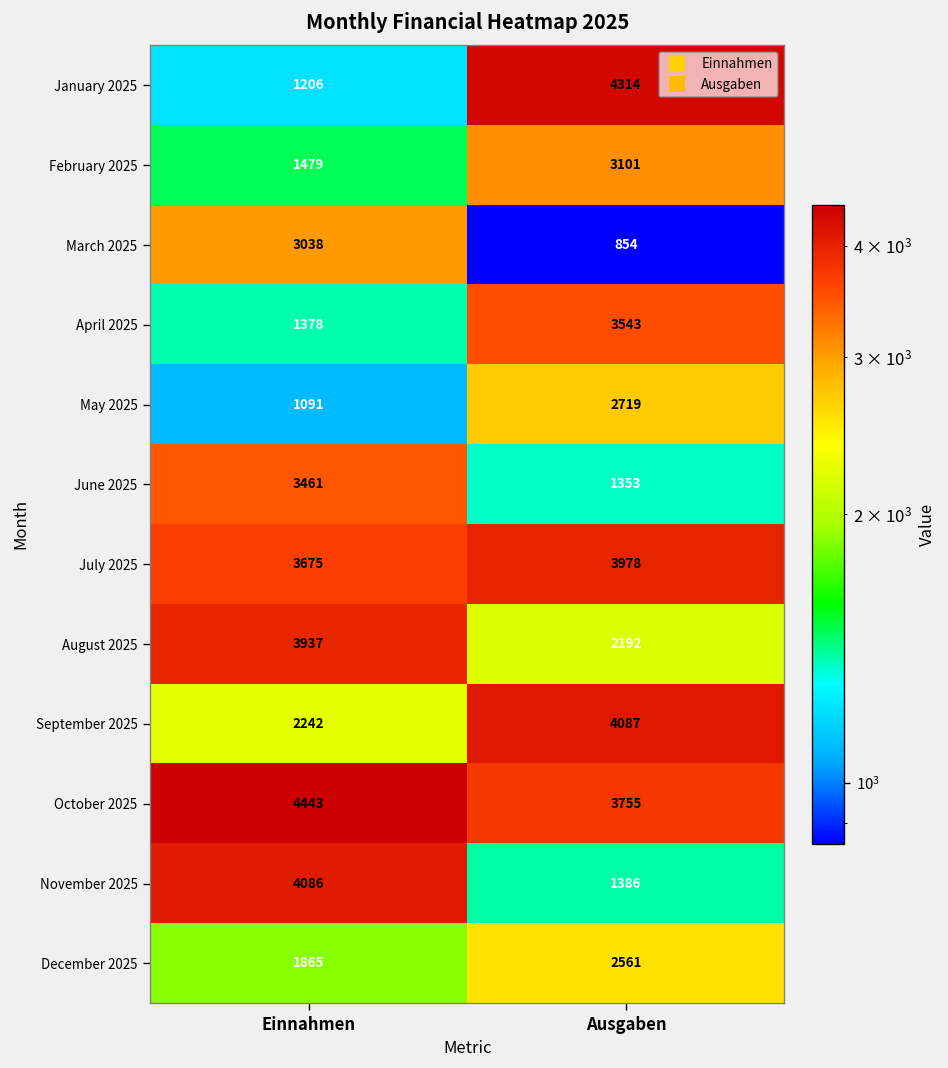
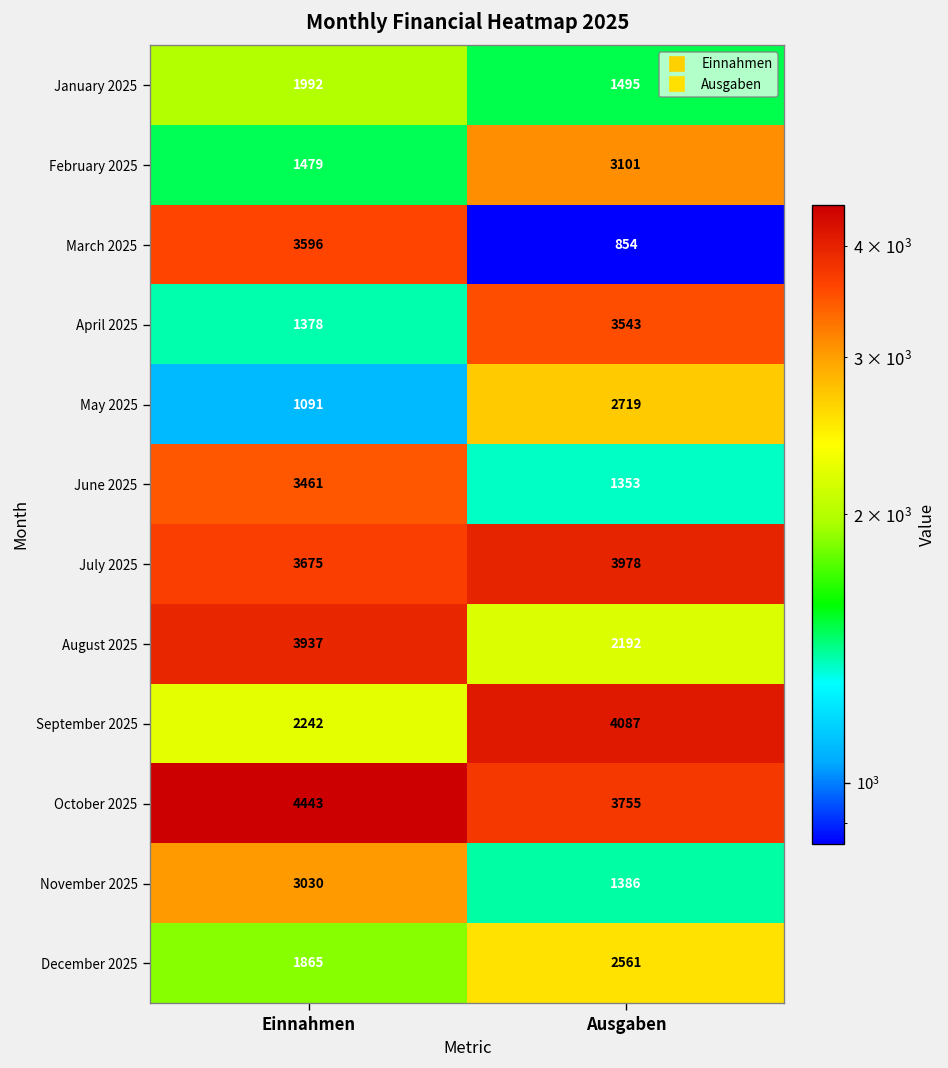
January 2025, Einnahmen: 1206 -> 1992
January 2025, Ausgaben: 4314 -> 1495
March 2025, Einnahmen: 3038 -> 3596
November 2025, Einnahmen: 4086 -> 3030
